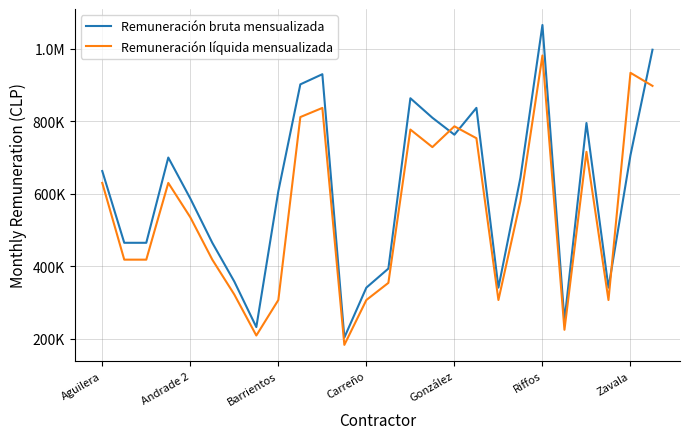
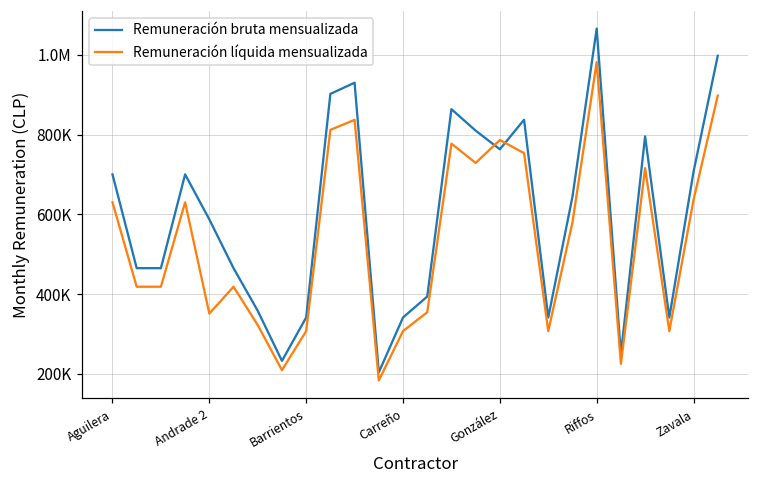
Remuneración bruta mensualizada, Aguilera: 660000 -> 700000
Remuneración líquida mensualizada, Andrade 2: 540000 -> 350000
Remuneración bruta mensualizada, Barrientos: 610000 -> 340000
Remuneración líquida mensualizada, Zavala: 930000 -> 640000
